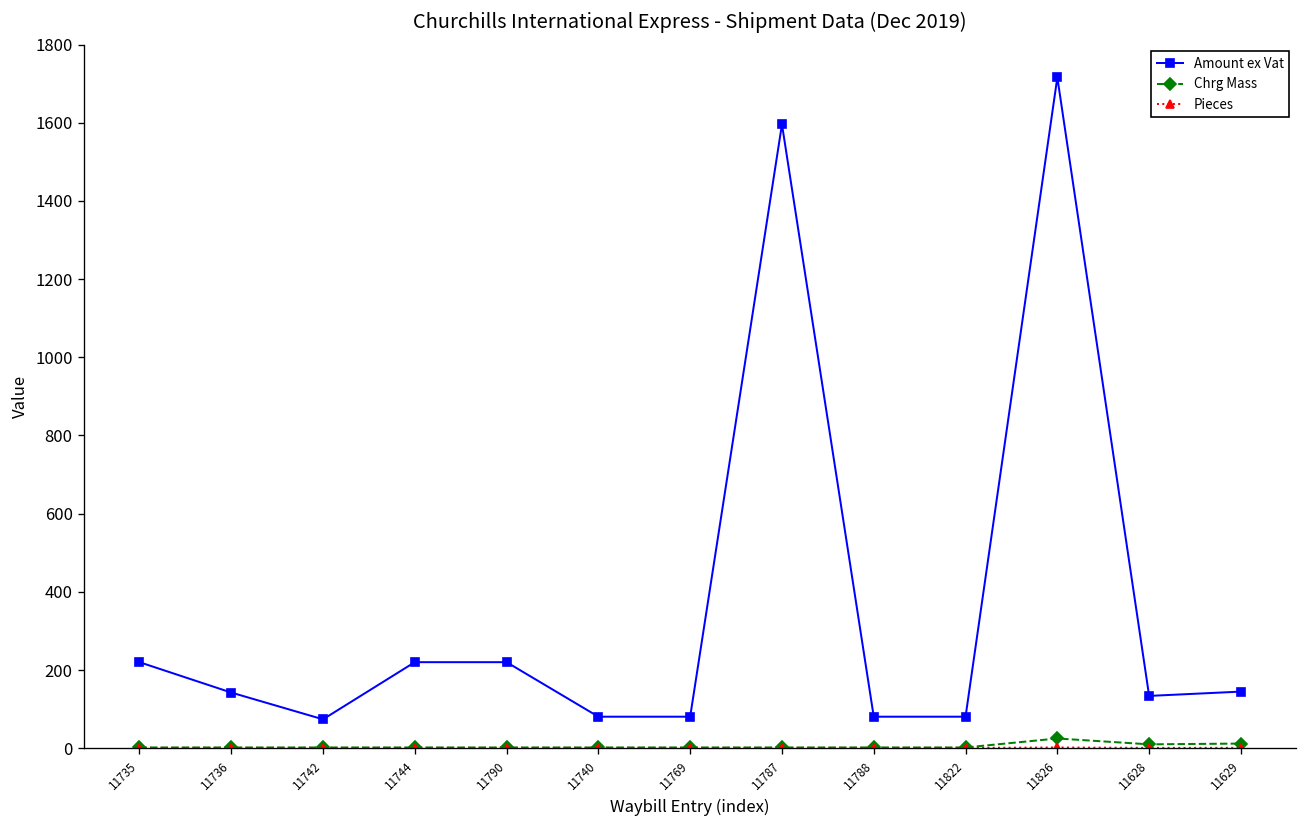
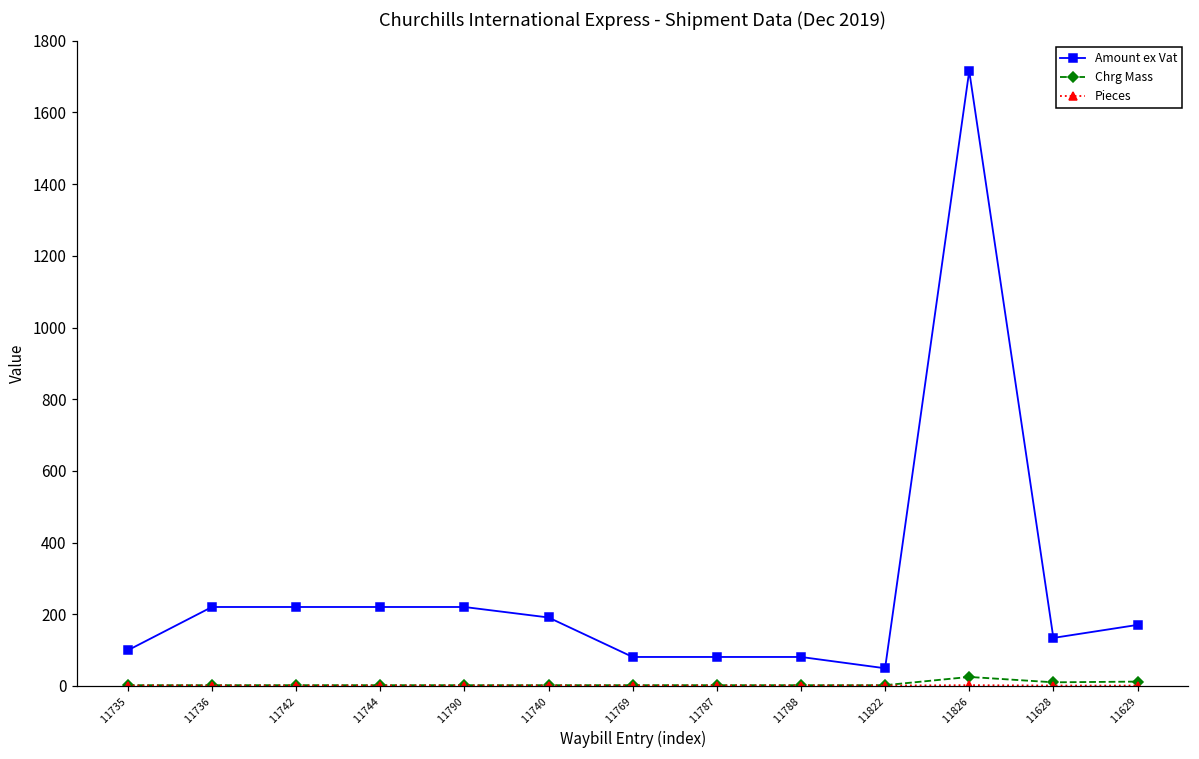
Amount ex Vat, 11735: 220 -> 100
Amount ex Vat, 11736: 140 -> 220
Amount ex Vat, 11742: 70 -> 220
Amount ex Vat, 11740: 80 -> 190
Amount ex Vat, 11787: 1600 -> 80
Amount ex Vat, 11822: 80 -> 50
Amount ex Vat, 11629: 140 -> 170
